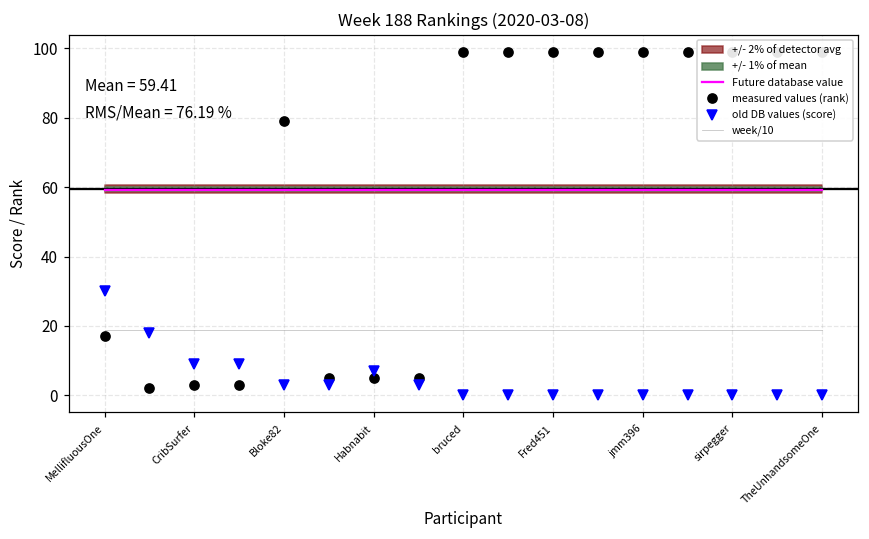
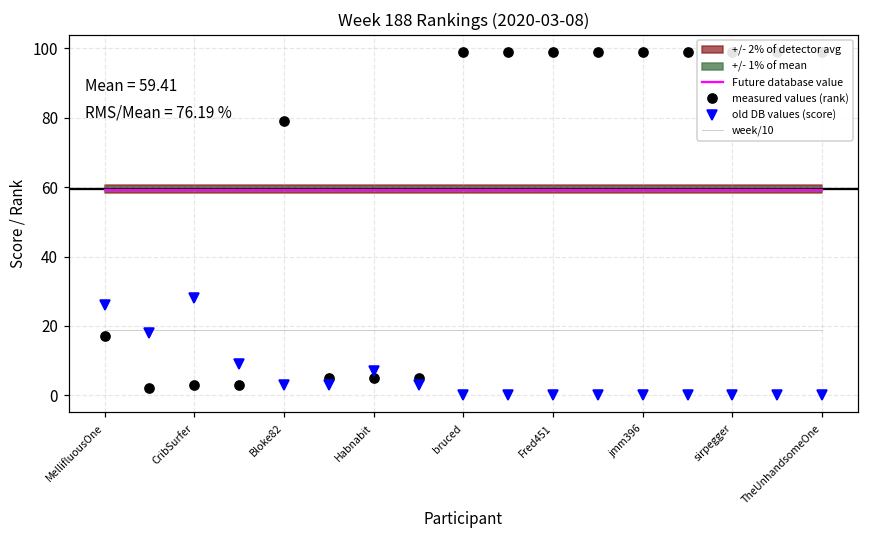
old DB values (score), MellifluousOne: 30 -> 26
old DB values (score), CribSurfer: 9 -> 28
